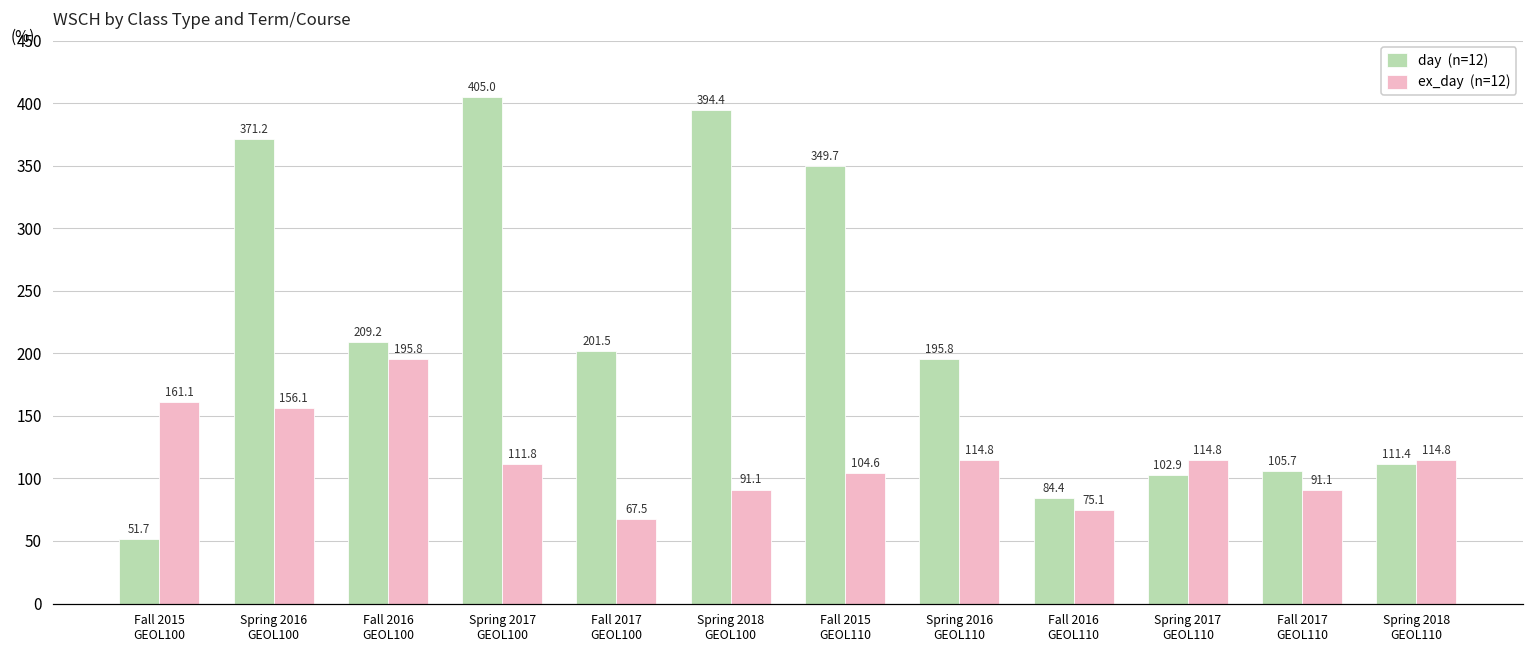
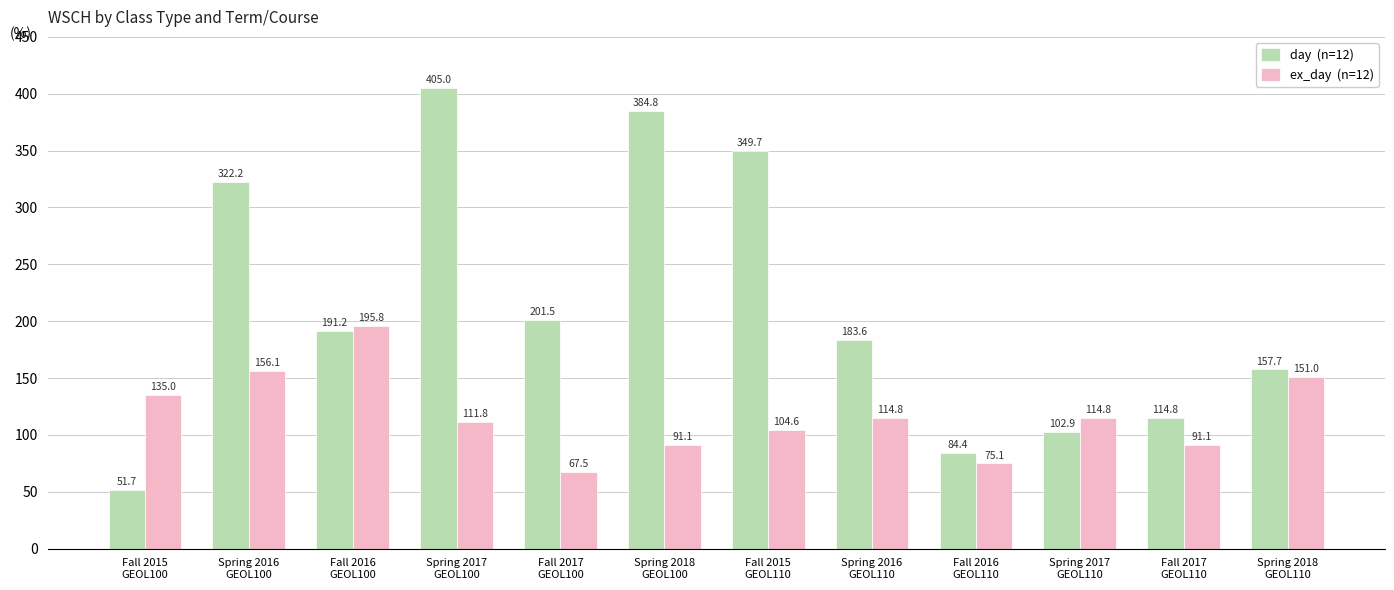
ex_day (n=12), Fall 2015 GEOL100: 161.1 -> 135.0
day (n=12), Spring 2016 GEOL100: 371.2 -> 322.2
day (n=12), Fall 2016 GEOL100: 209.2 -> 191.2
day (n=12), Spring 2018 GEOL100: 394.4 -> 384.8
day (n=12), Spring 2016 GEOL110: 195.8 -> 183.6
day (n=12), Fall 2017 GEOL110: 105.7 -> 114.8
day (n=12), Spring 2018 GEOL110: 111.4 -> 157.7
ex_day (n=12), Spring 2018 GEOL110: 114.8 -> 151.0
